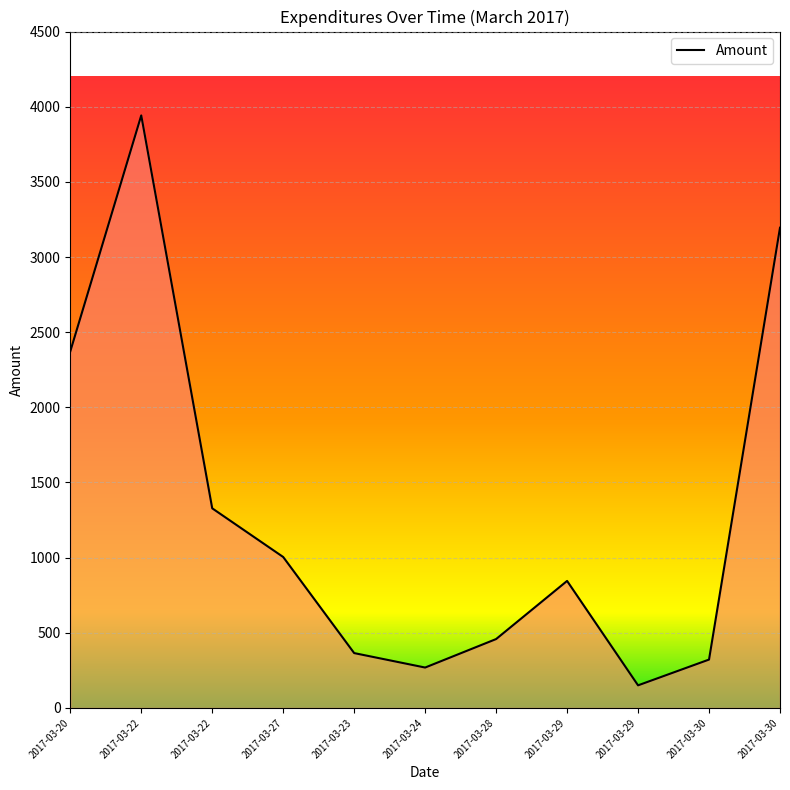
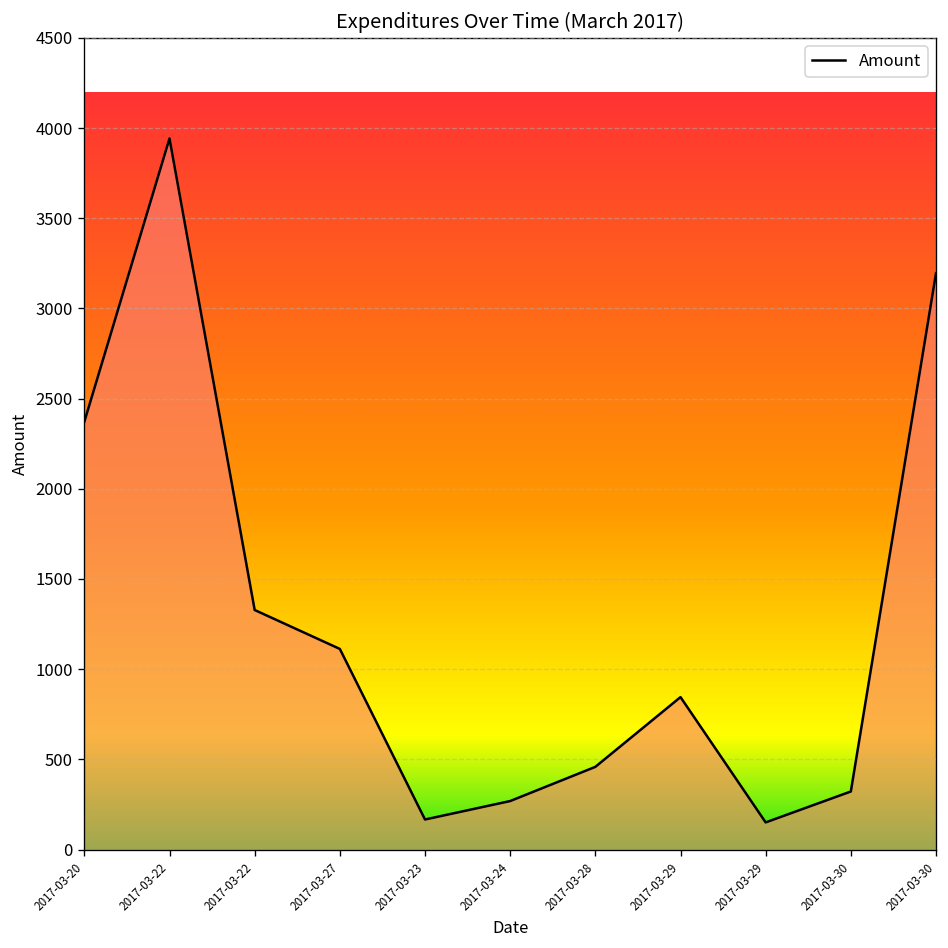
2017-03-27: 1000 -> 1110
2017-03-23: 360 -> 170
